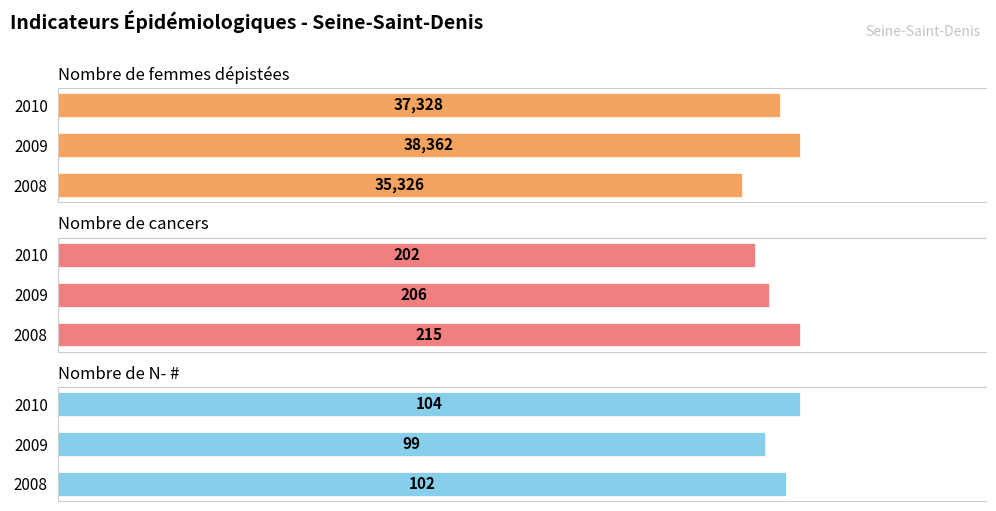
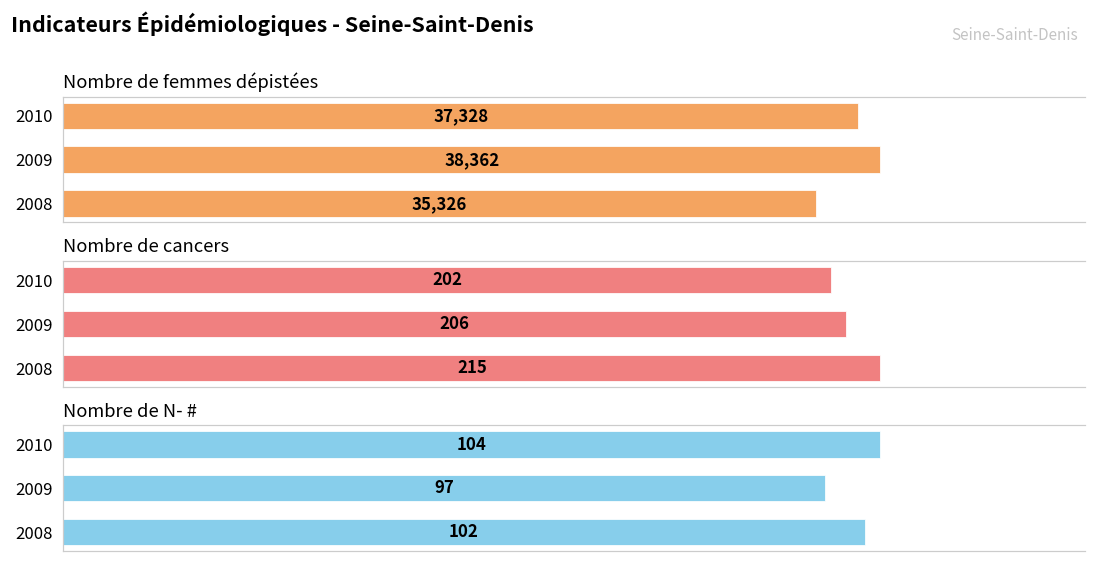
Nombre de N- #, 2009: 99 -> 97
